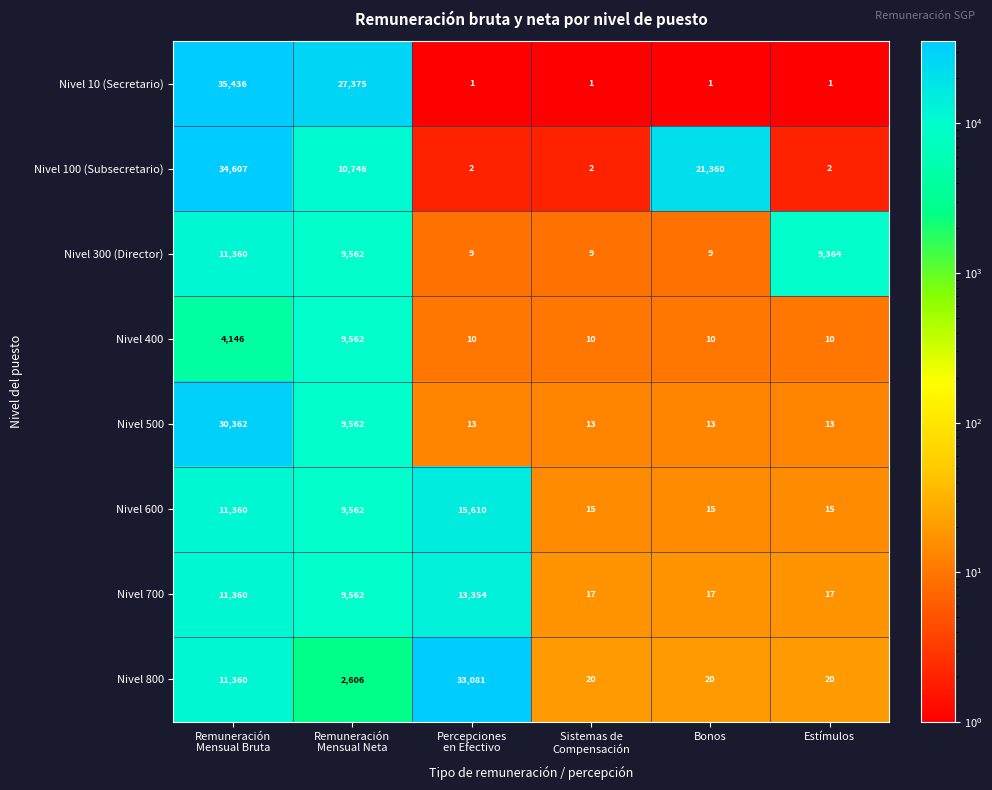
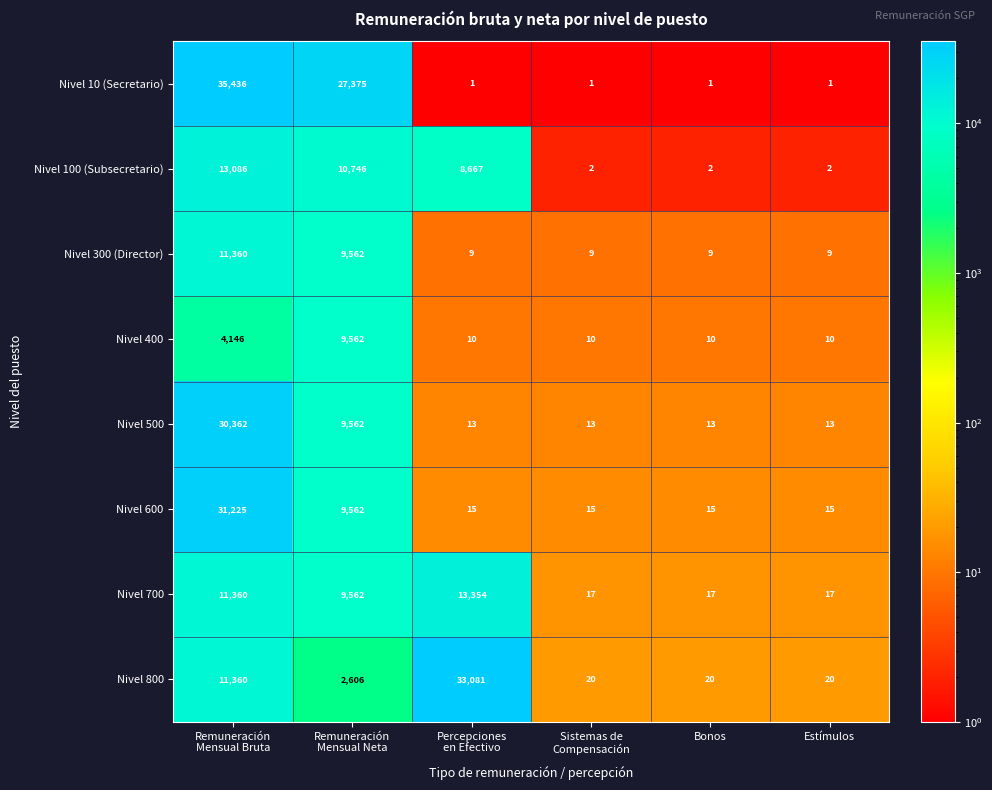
Nivel 100 (Subsecretario), Remuneración Mensual Bruta: 34,607 -> 13,086
Nivel 100 (Subsecretario), Percepciones en Efectivo: 2 -> 8,667
Nivel 100 (Subsecretario), Bonos: 21,360 -> 2
Nivel 300 (Director), Estímulos: 9,364 -> 9
Nivel 600, Remuneración Mensual Bruta: 11,360 -> 31,225
Nivel 600, Percepciones en Efectivo: 15,610 -> 15
